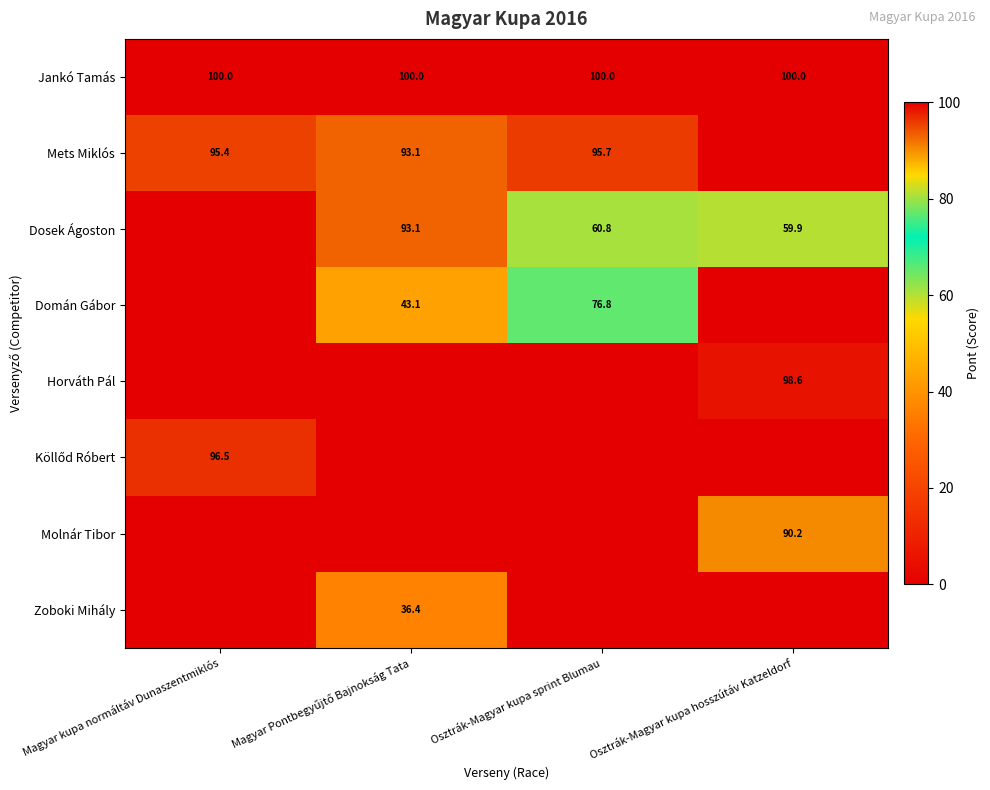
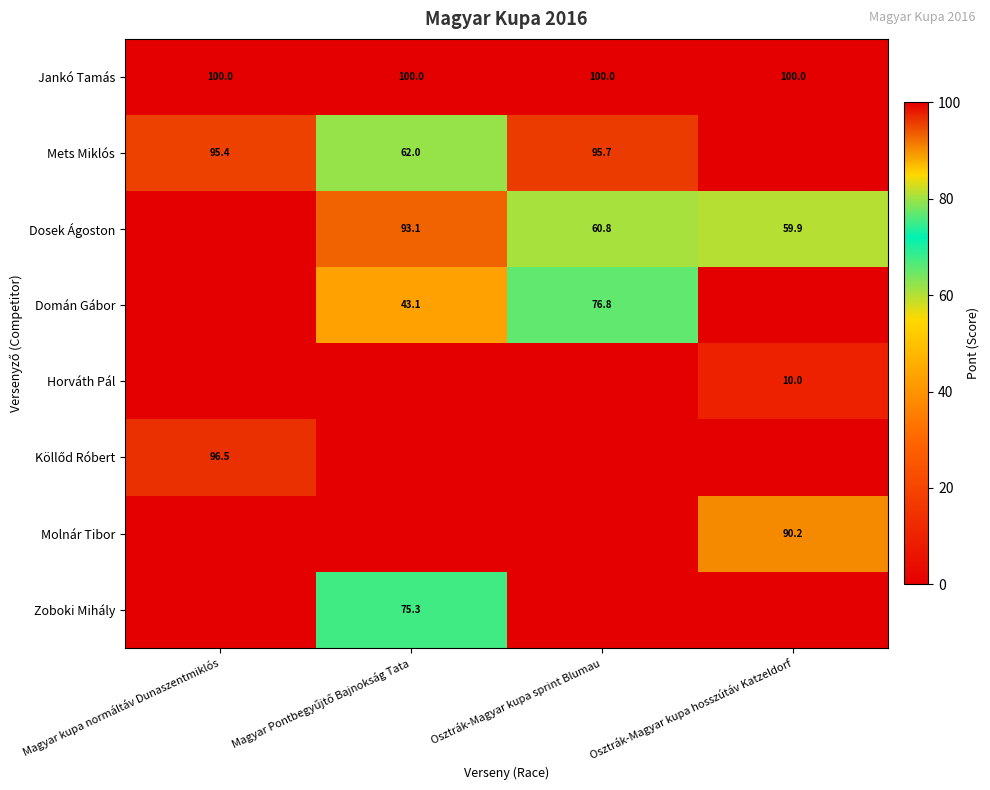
Mets Miklós, Magyar Pontbegyűjtő Bajnokság Tata: 93.1 -> 62.0
Horváth Pál, Osztrák-Magyar kupa hosszútáv Katzeldorf: 98.6 -> 10.0
Zoboki Mihály, Magyar Pontbegyűjtő Bajnokság Tata: 36.4 -> 75.3
